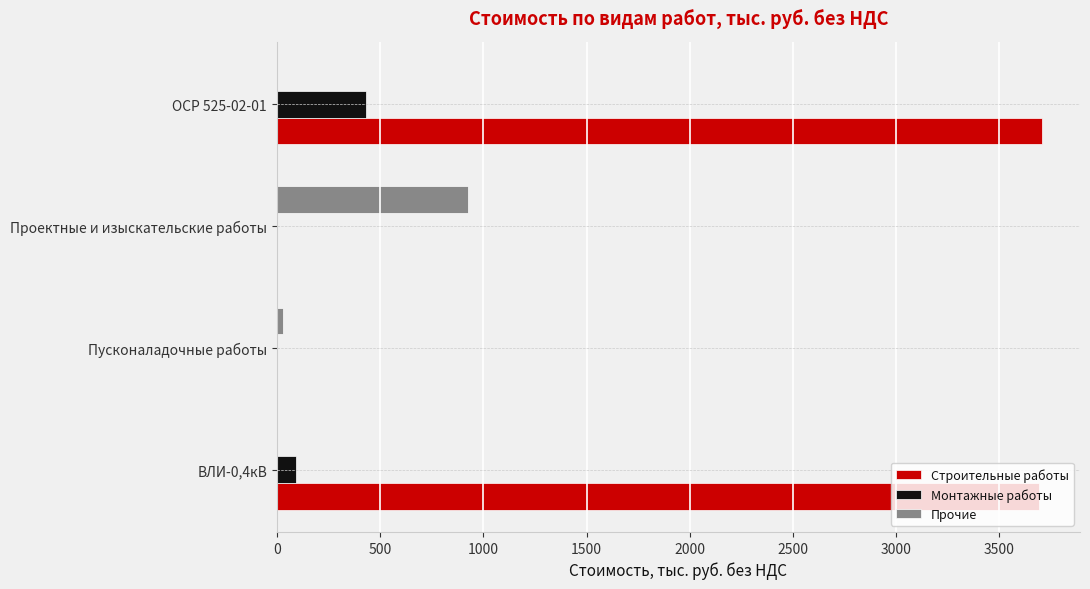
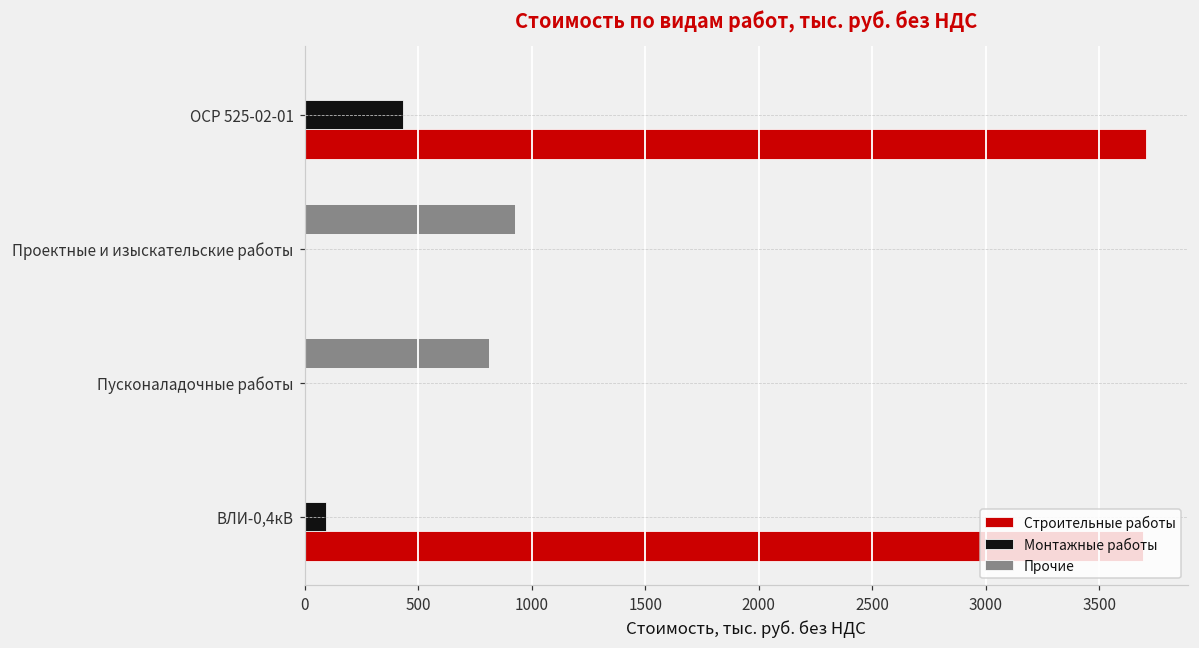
Прочие, Пусконаладочные работы: 30 -> 810
